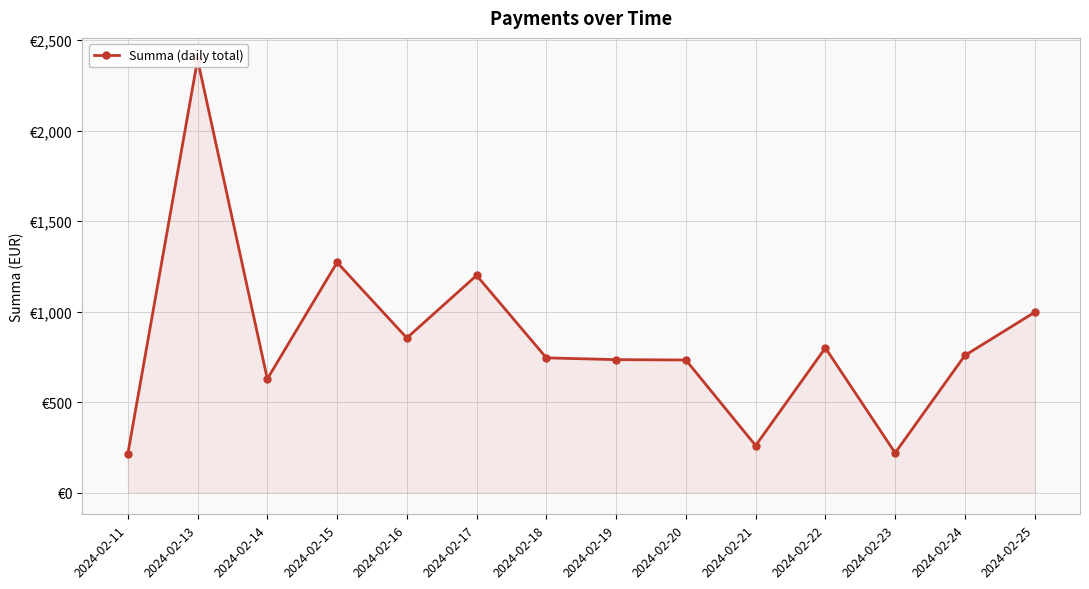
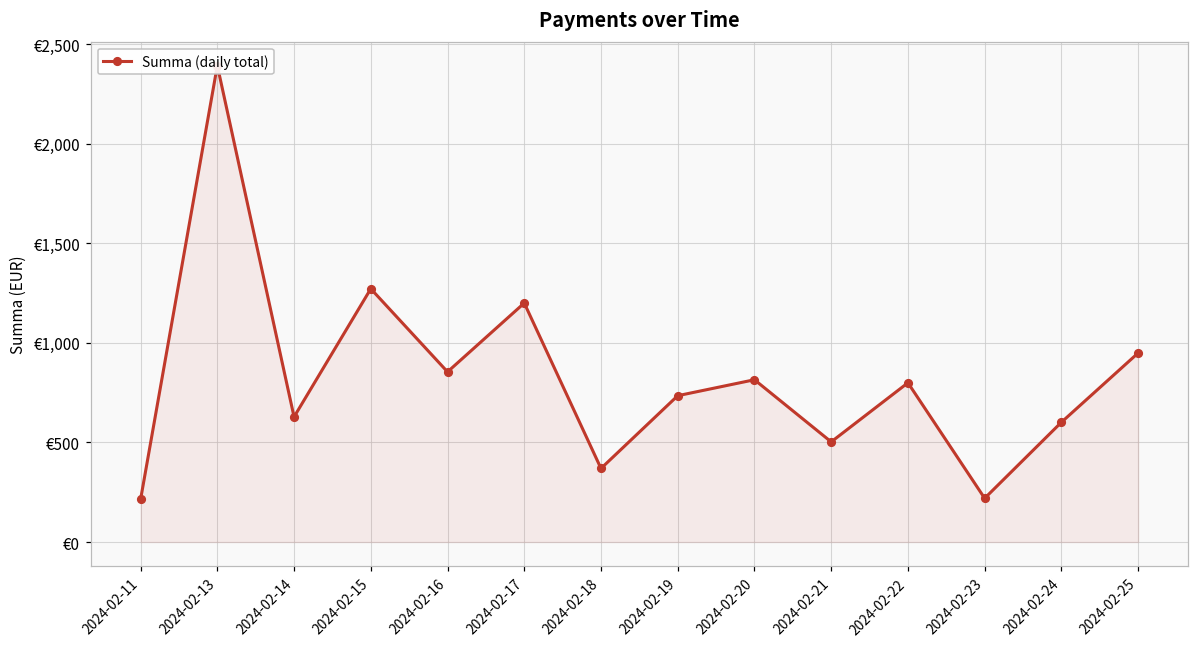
2024-02-18: €740 -> €370
2024-02-20: €730 -> €810
2024-02-21: €260 -> €500
2024-02-24: €760 -> €600
2024-02-25: €1,000 -> €950
